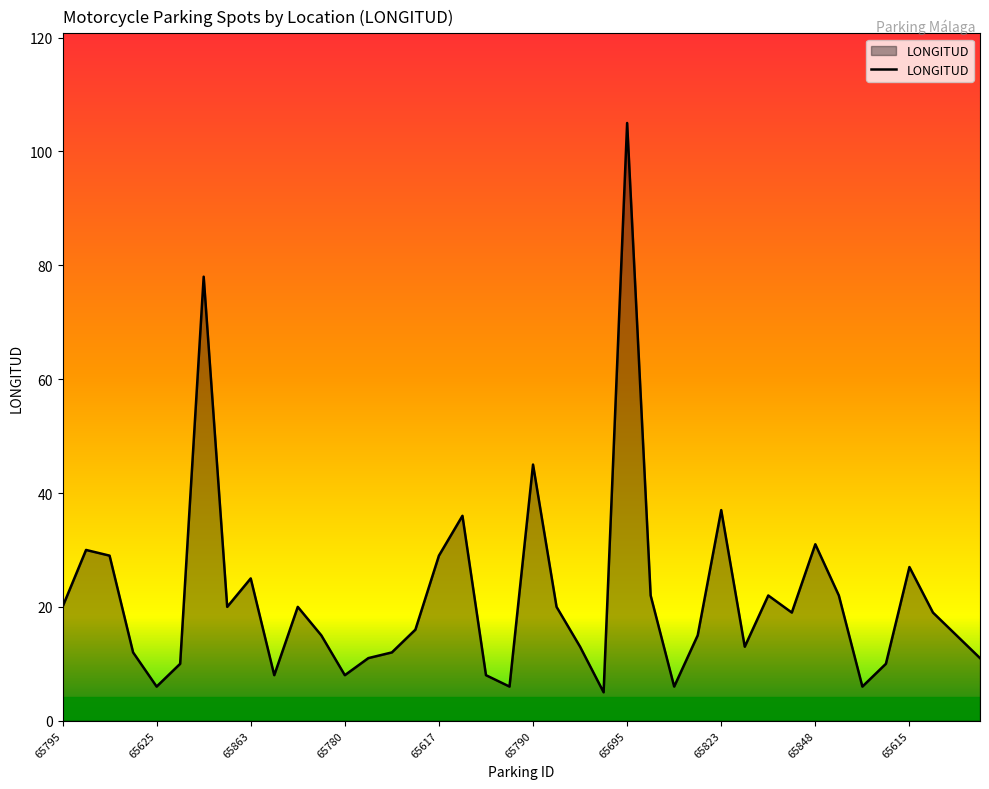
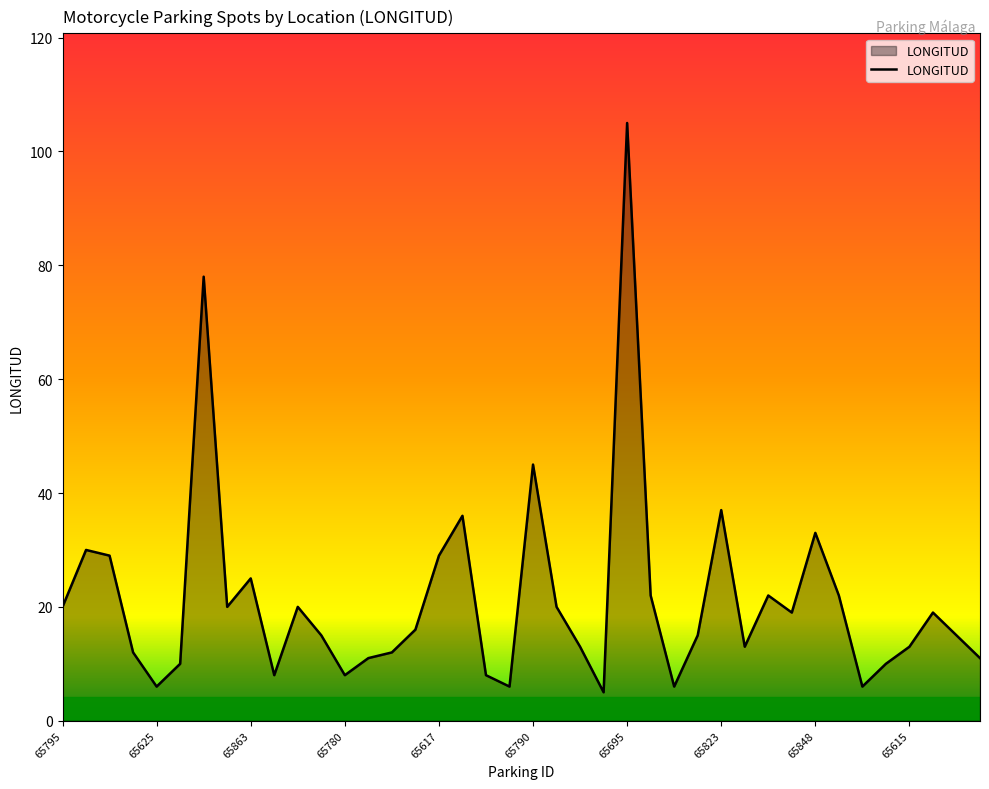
65848: 31 -> 33
65615: 27 -> 13
